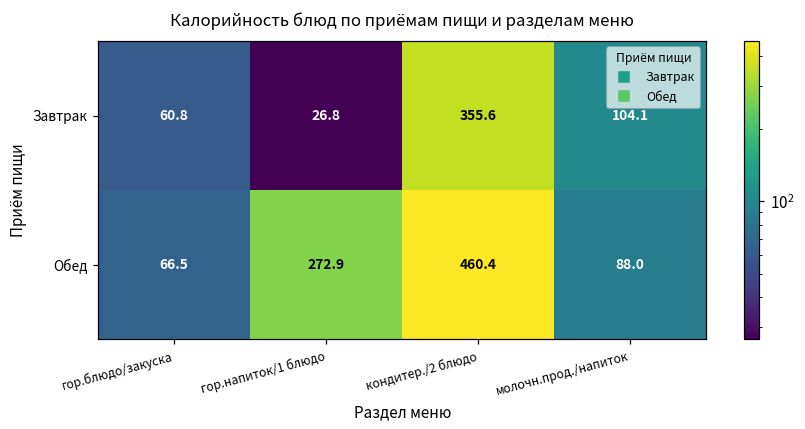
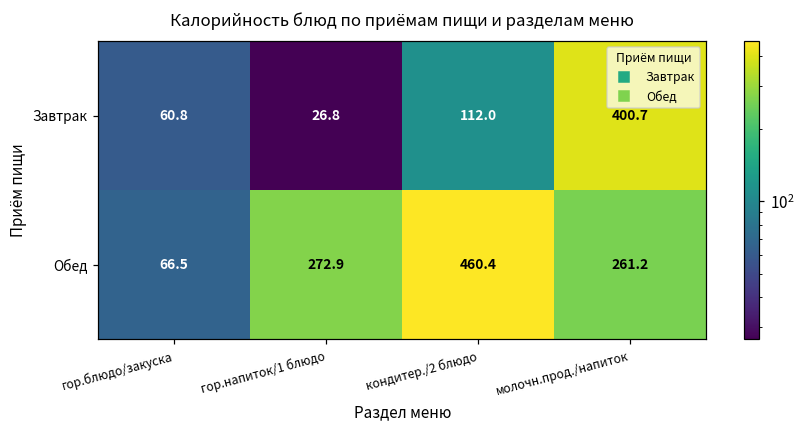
Завтрак, кондитер./2 блюдо: 355.6 -> 112.0
Завтрак, молочн.прод./напиток: 104.1 -> 400.7
Обед, молочн.прод./напиток: 88.0 -> 261.2
